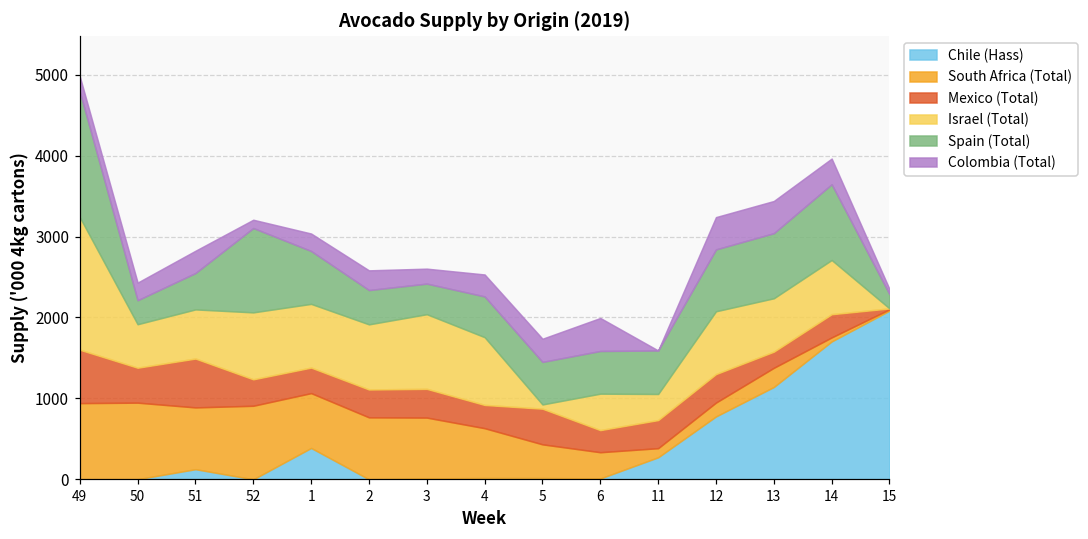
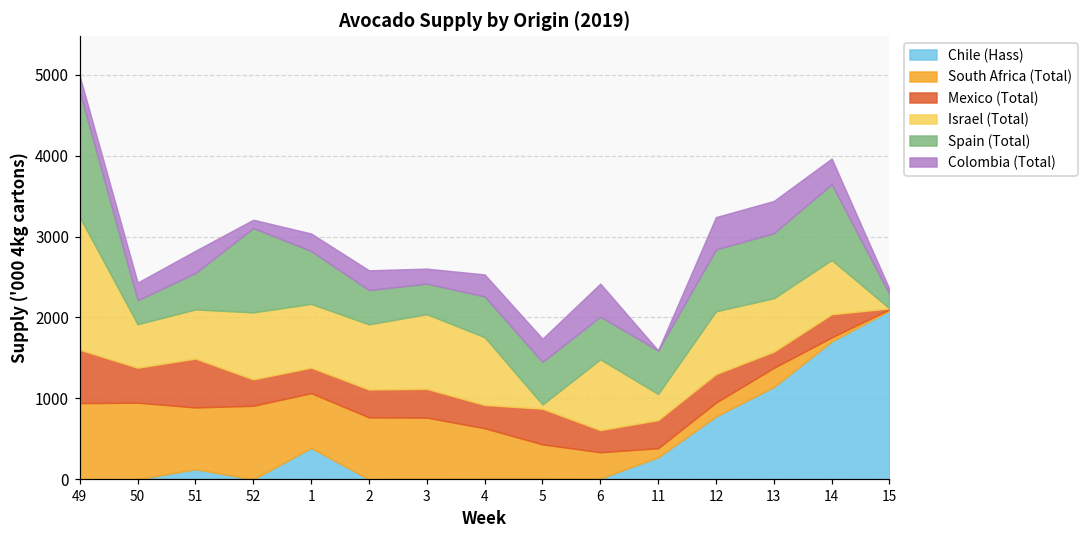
Israel (Total), 6: 500 -> 900
